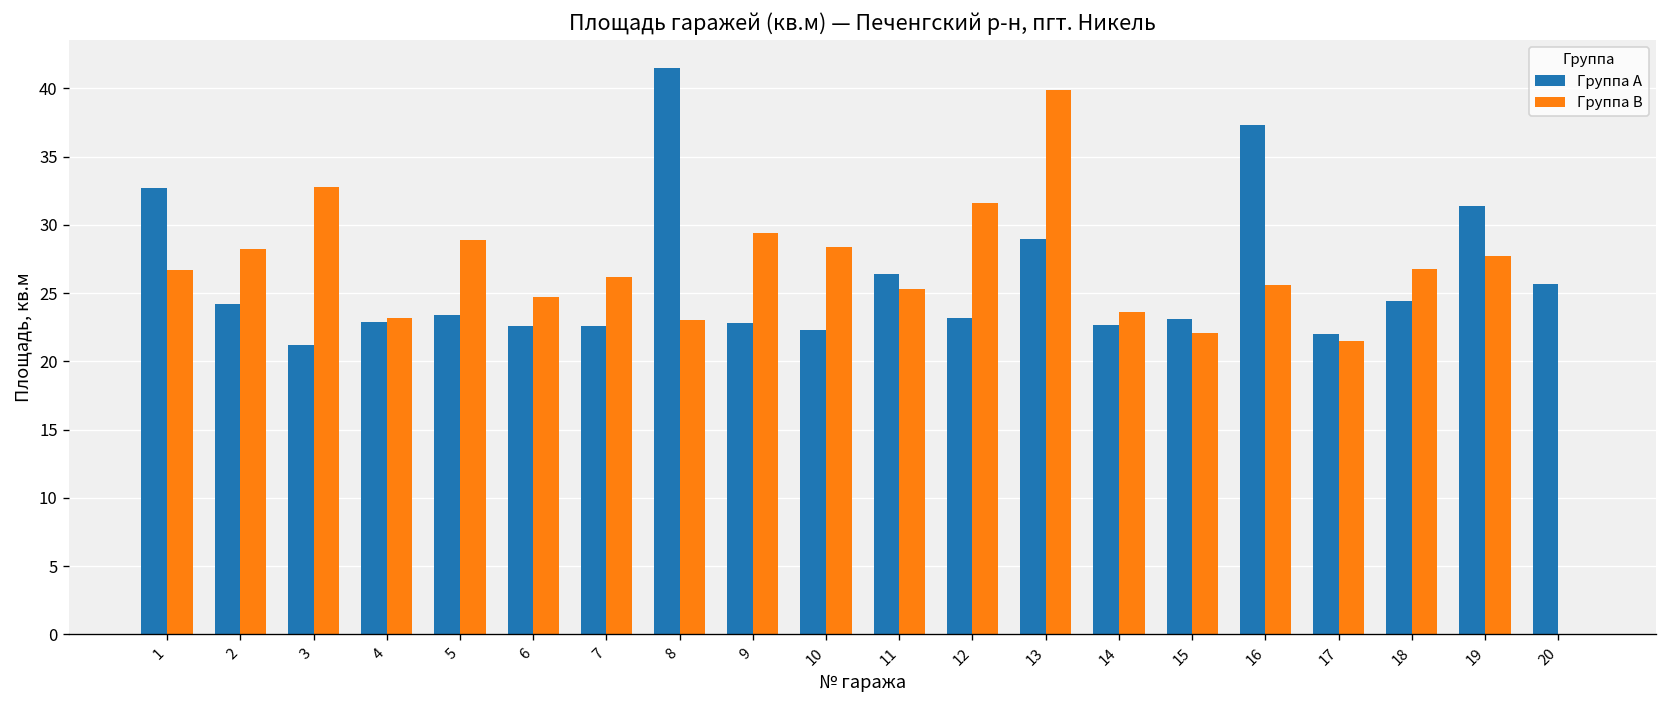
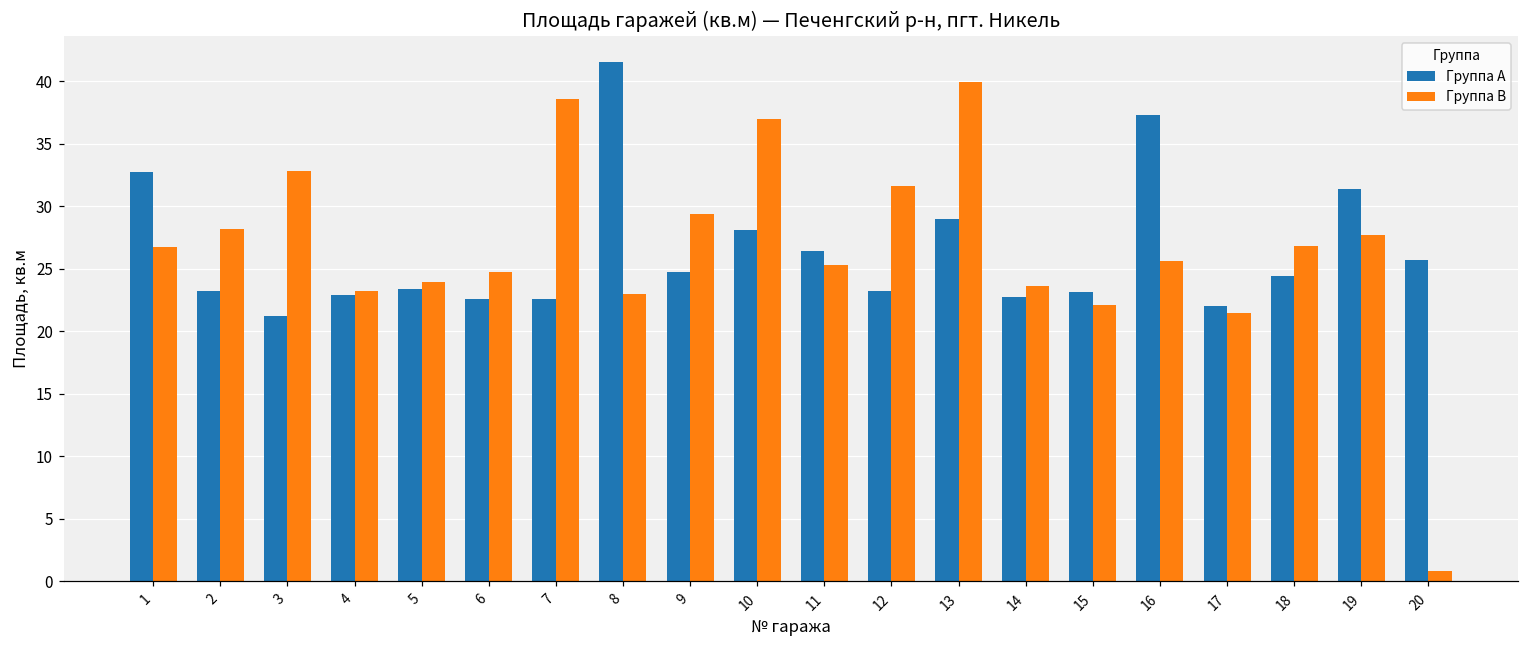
Группа A, 2: 24.2 -> 23.2
Группа B, 5: 28.9 -> 23.9
Группа B, 7: 26.2 -> 38.6
Группа A, 9: 22.8 -> 24.7
Группа A, 10: 22.3 -> 28.1
Группа B, 10: 28.4 -> 37.0
Группа B, 20: 0.0 -> 0.8
